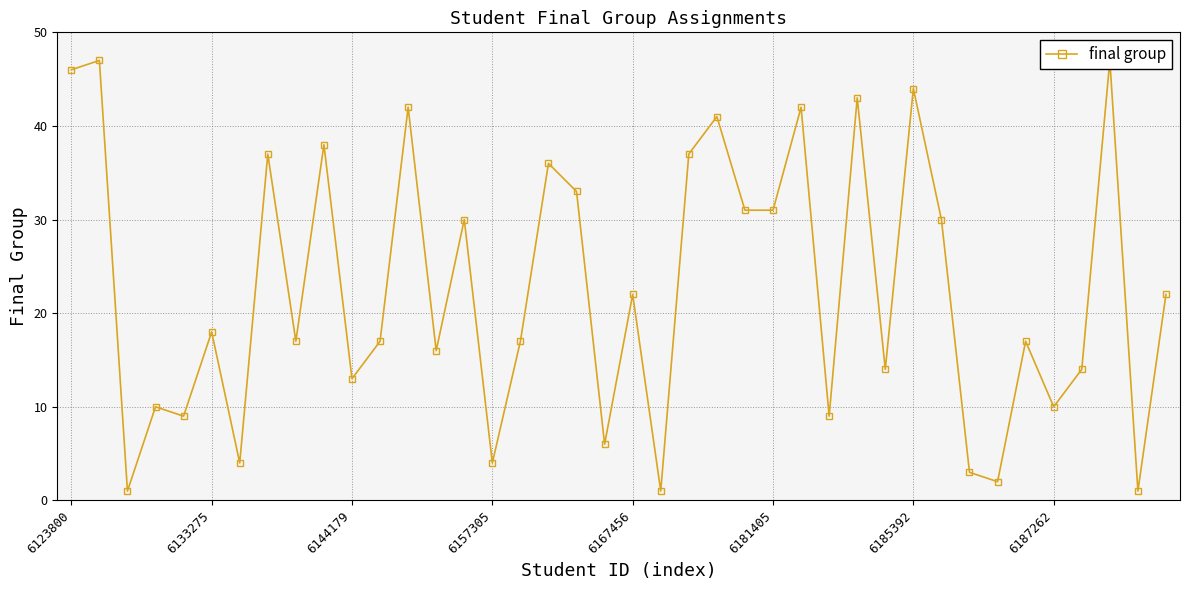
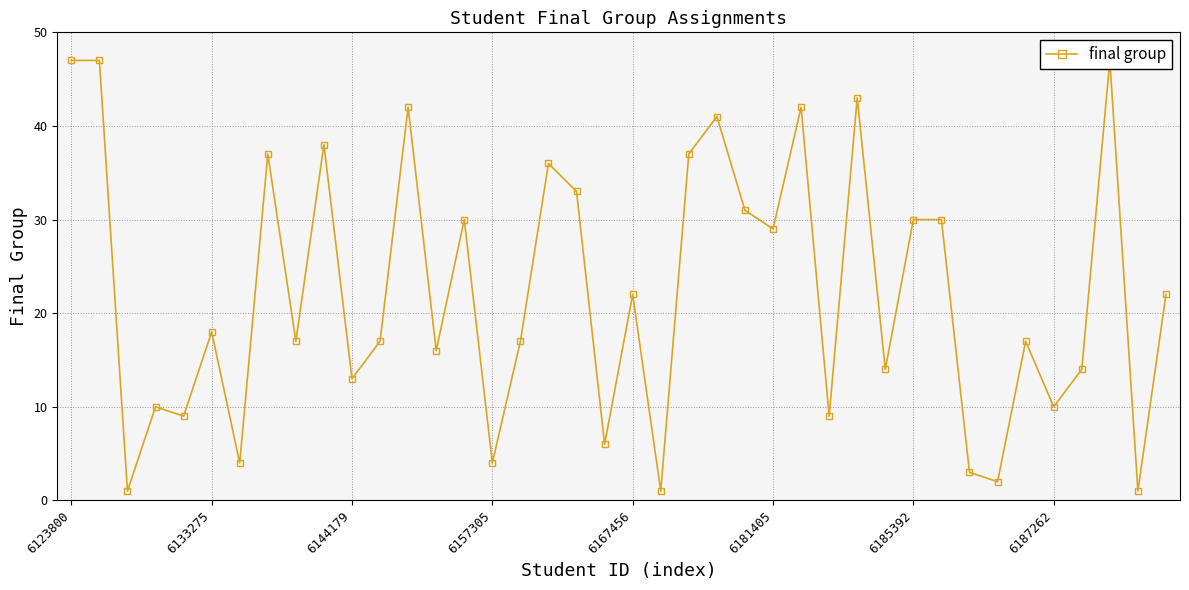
6123800: 46 -> 47
6181405: 31 -> 29
6185392: 44 -> 30
